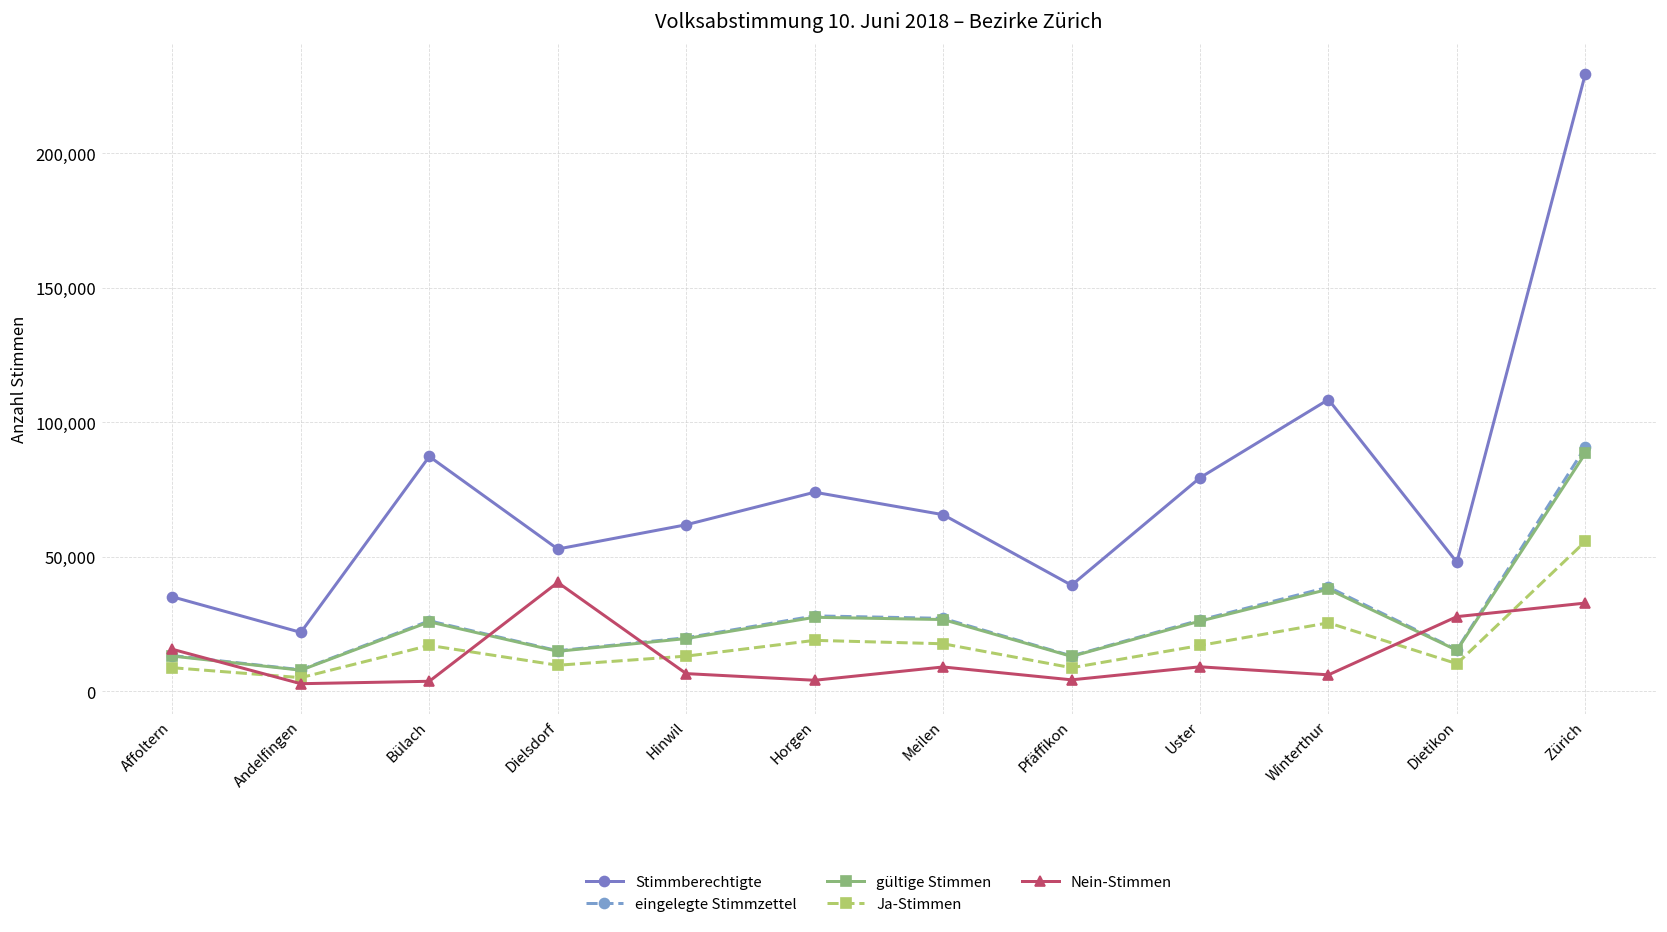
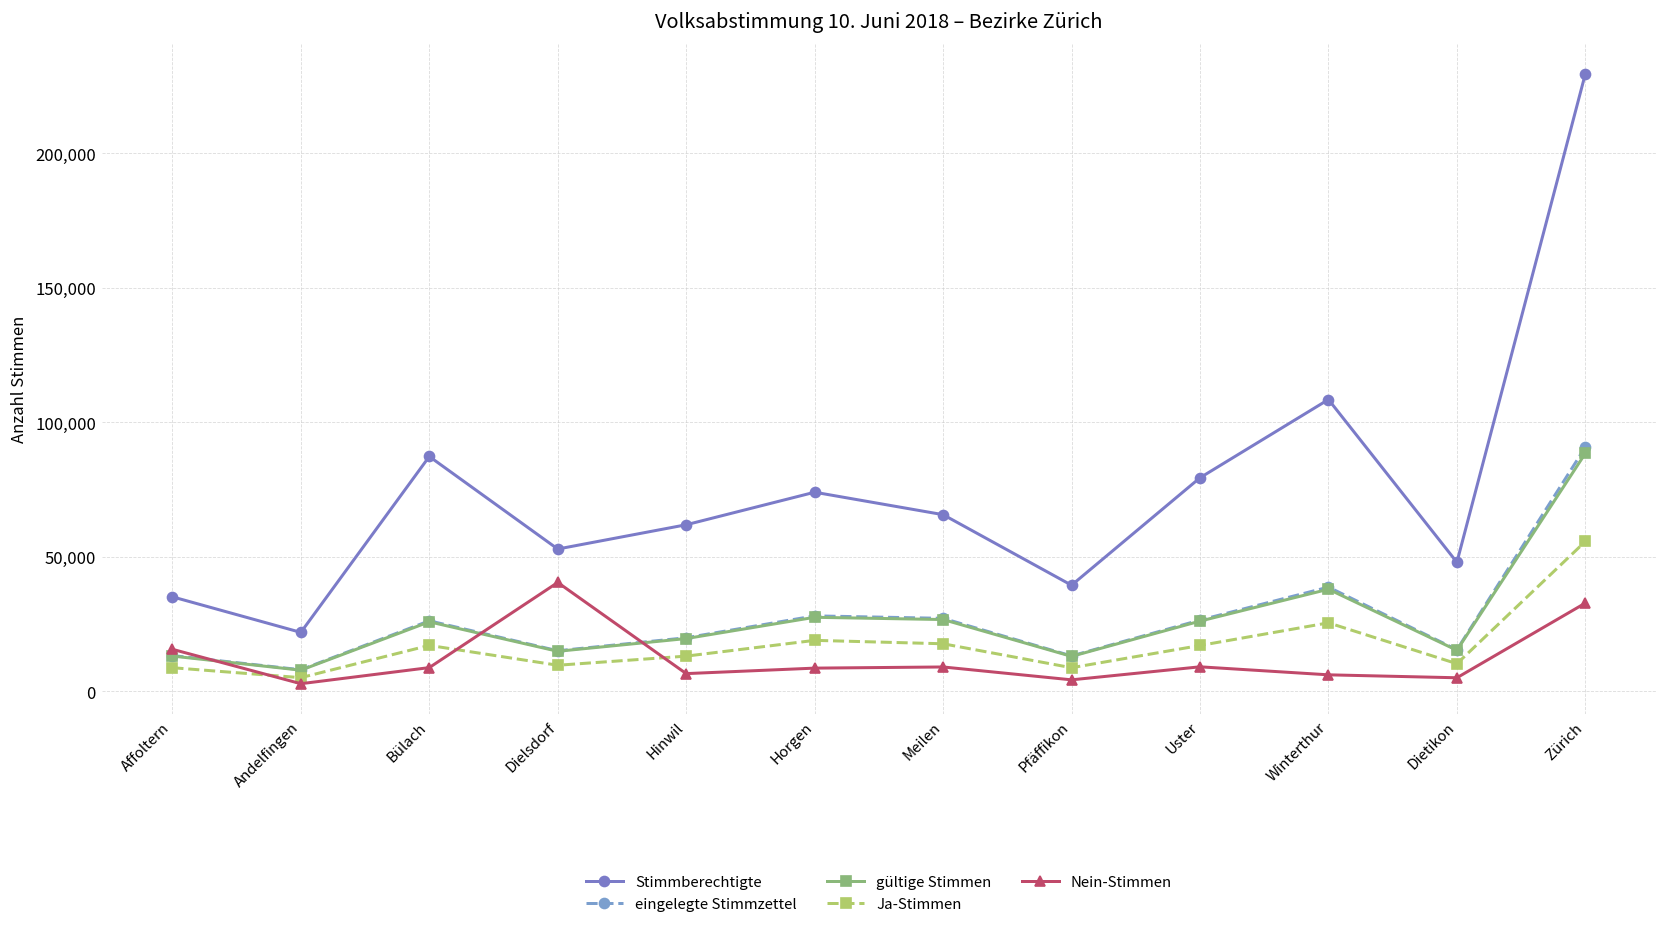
Nein-Stimmen, Bülach: 4,000 -> 9,000
Nein-Stimmen, Horgen: 4,000 -> 9,000
Nein-Stimmen, Dietikon: 28,000 -> 5,000
